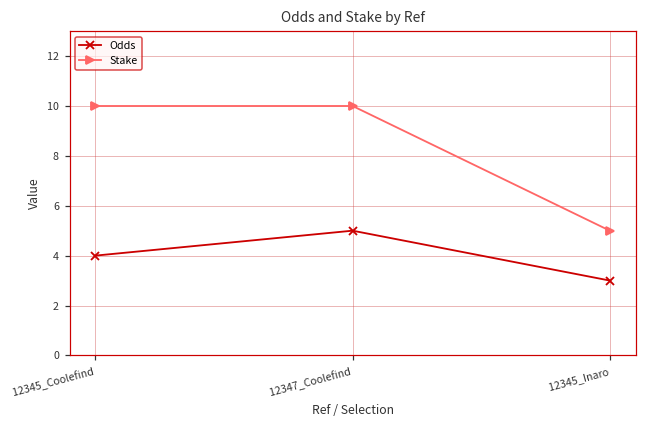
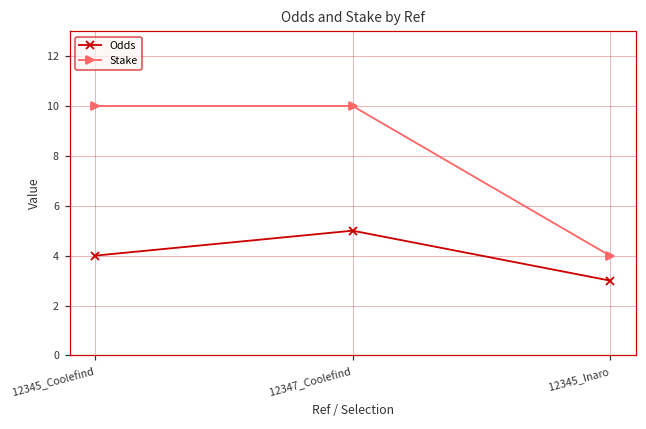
Stake, 12345_Inaro: 5 -> 4
